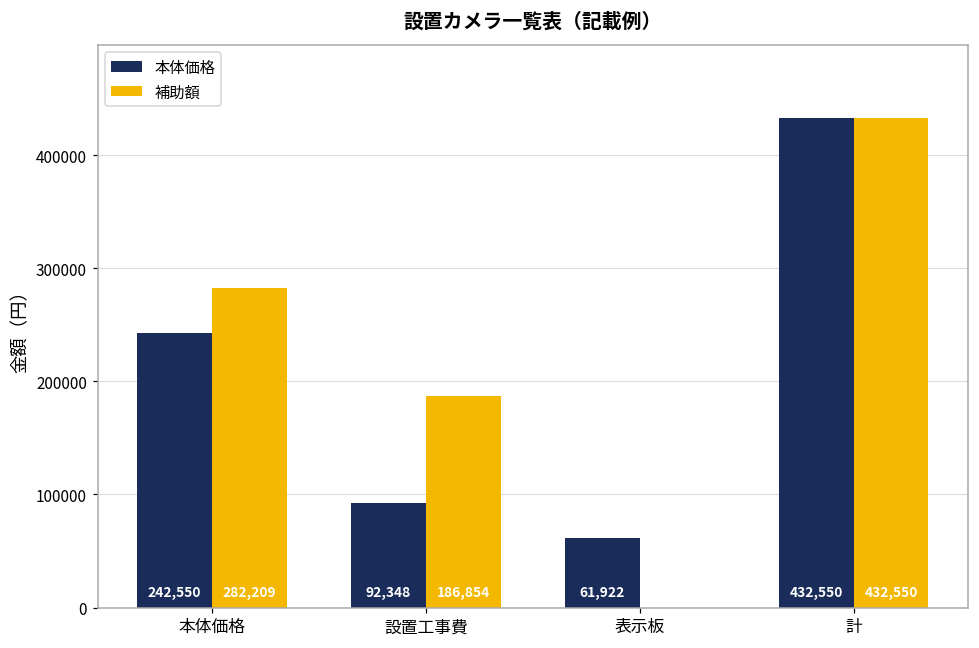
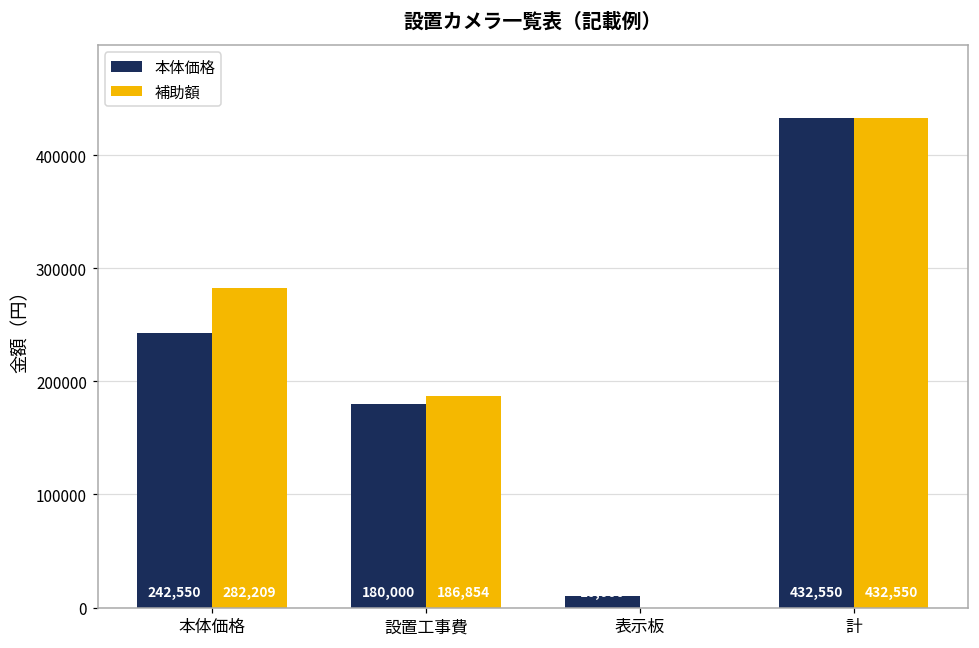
本体価格, 設置工事費: 92,348 -> 180,000
本体価格, 表示板: 62000 -> 10000
